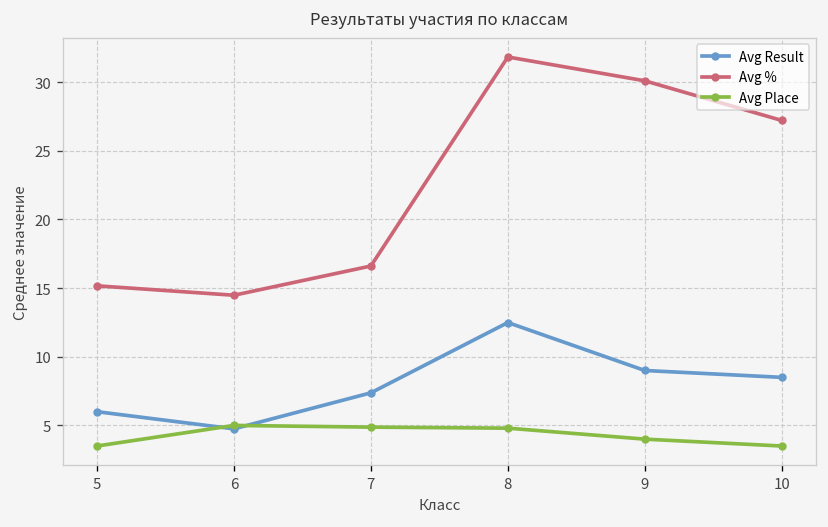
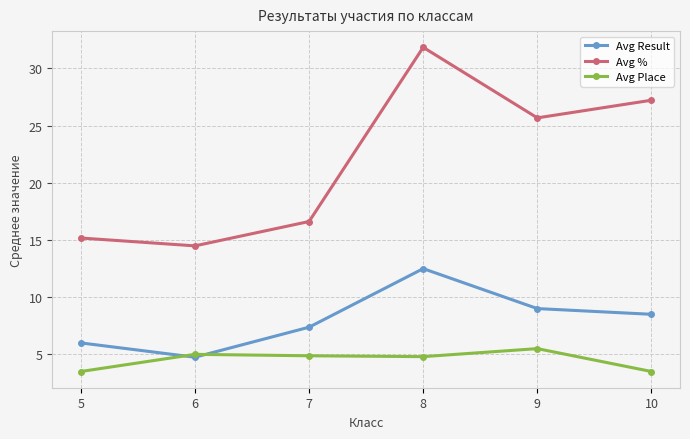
Avg %, 9: 30.1 -> 25.7
Avg Place, 9: 4.0 -> 5.5
